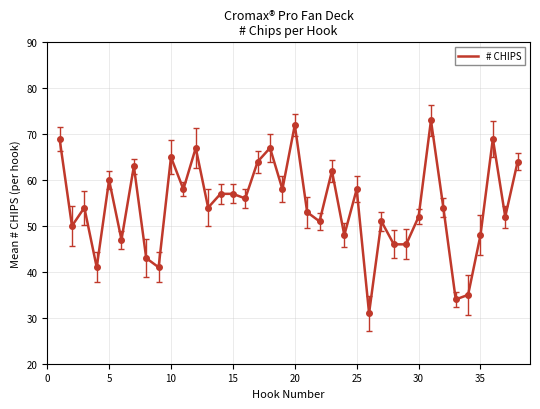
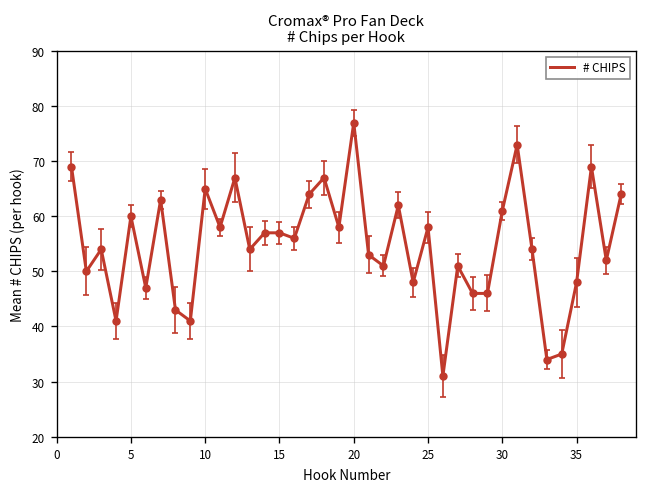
# CHIPS, 20: 72 -> 77
# CHIPS, 30: 52 -> 61
